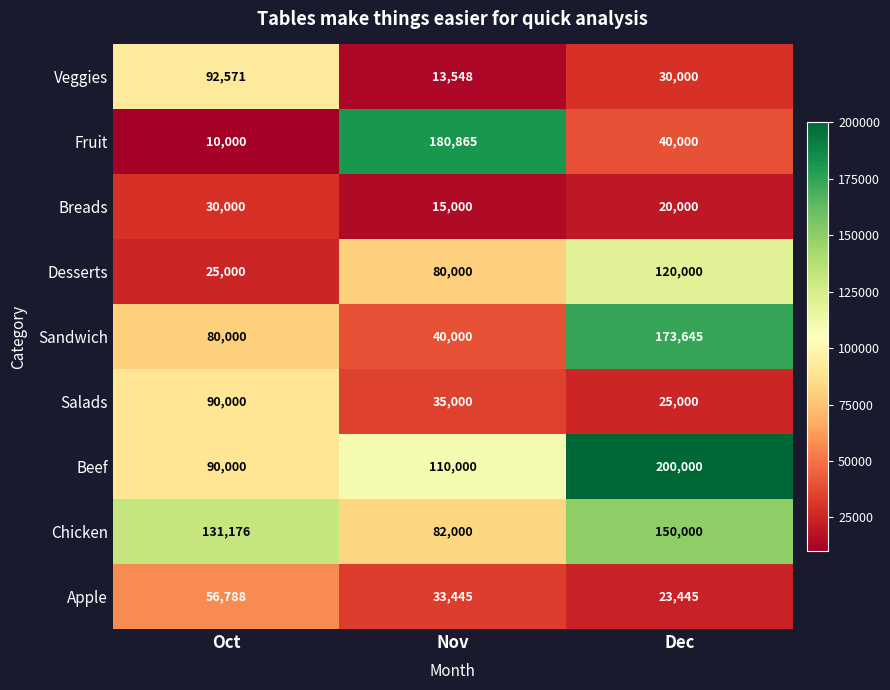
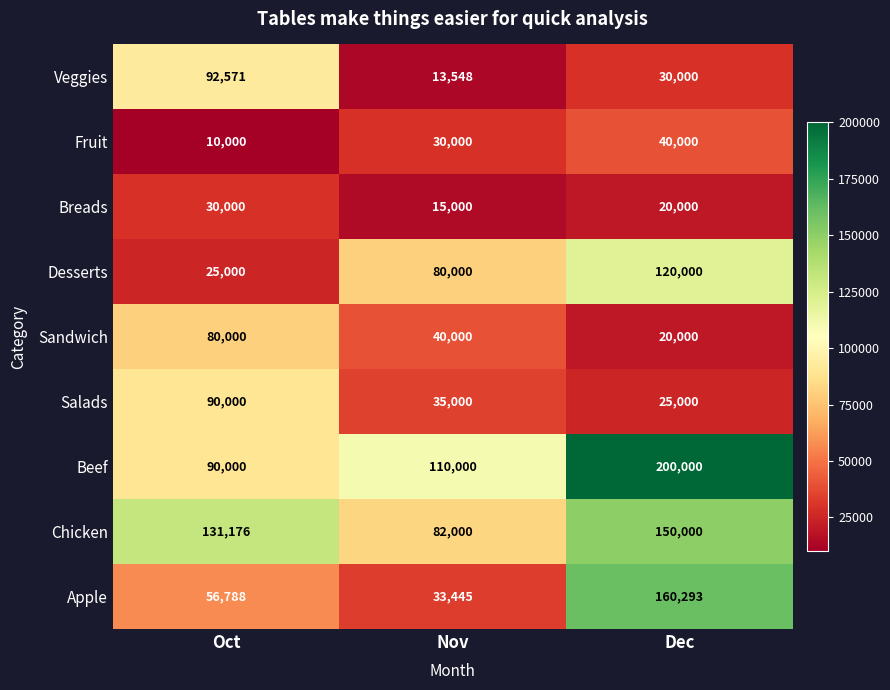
Fruit, Nov: 180,865 -> 30,000
Sandwich, Dec: 173,645 -> 20,000
Apple, Dec: 23,445 -> 160,293
